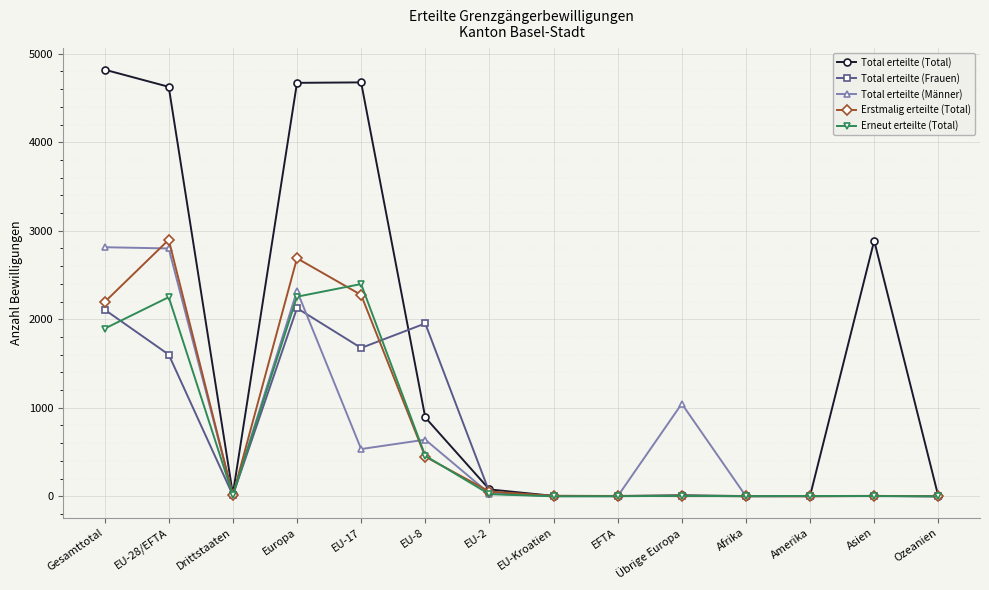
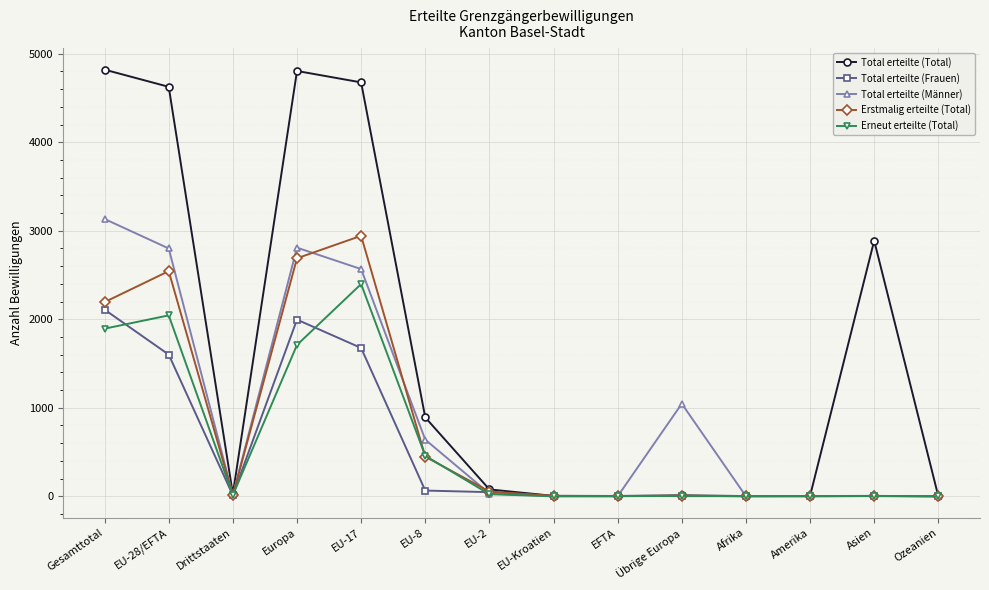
Total erteilte (Männer), Gesamttotal: 2800 -> 3100
Erstmalig erteilte (Total), EU-28/EFTA: 2900 -> 2500
Erneut erteilte (Total), EU-28/EFTA: 2300 -> 2000
Total erteilte (Total), Europa: 4700 -> 4800
Total erteilte (Frauen), Europa: 2100 -> 2000
Total erteilte (Männer), Europa: 2300 -> 2800
Erneut erteilte (Total), Europa: 2300 -> 1700
Total erteilte (Männer), EU-17: 500 -> 2600
Erstmalig erteilte (Total), EU-17: 2300 -> 2900
Total erteilte (Frauen), EU-8: 2000 -> 100
